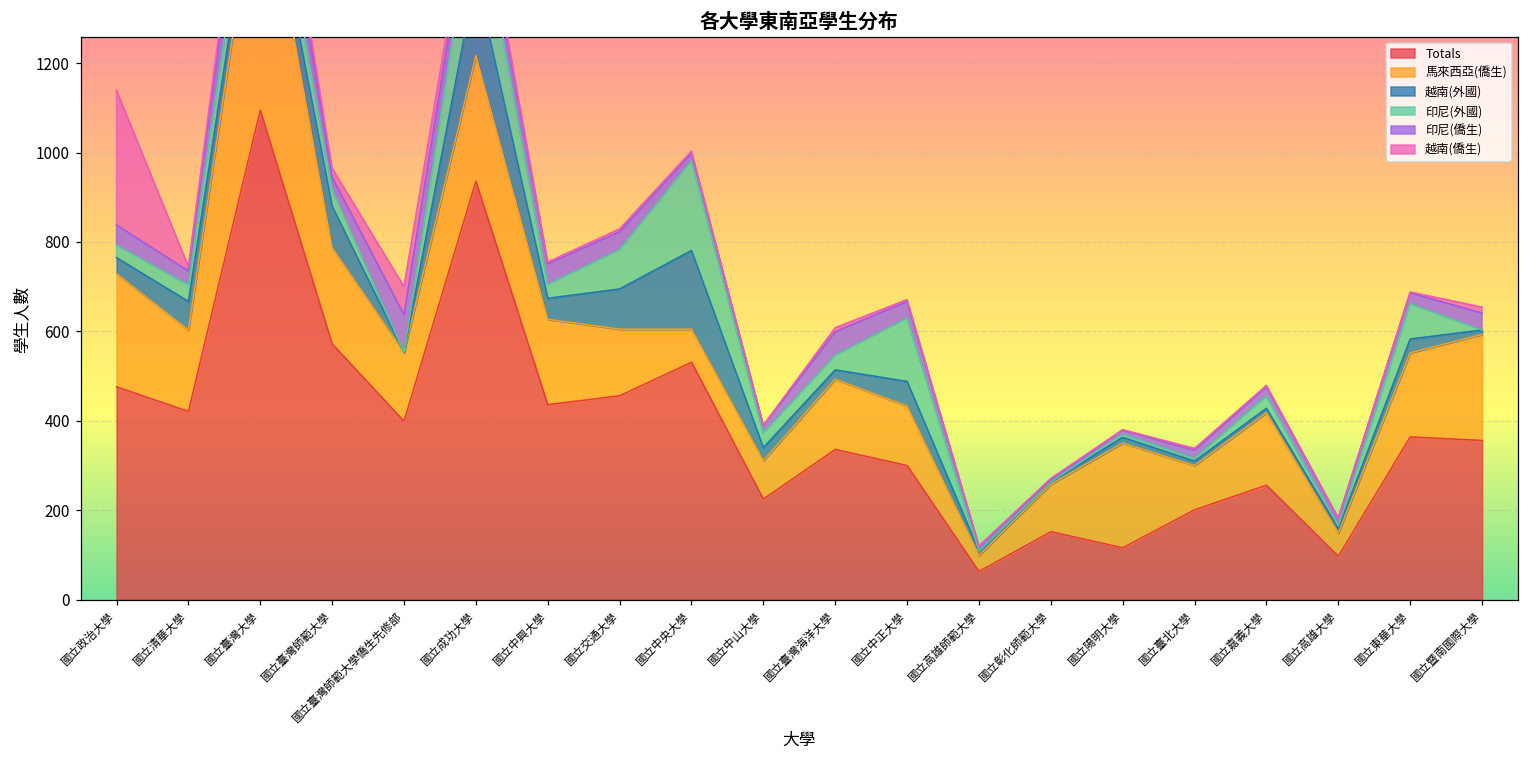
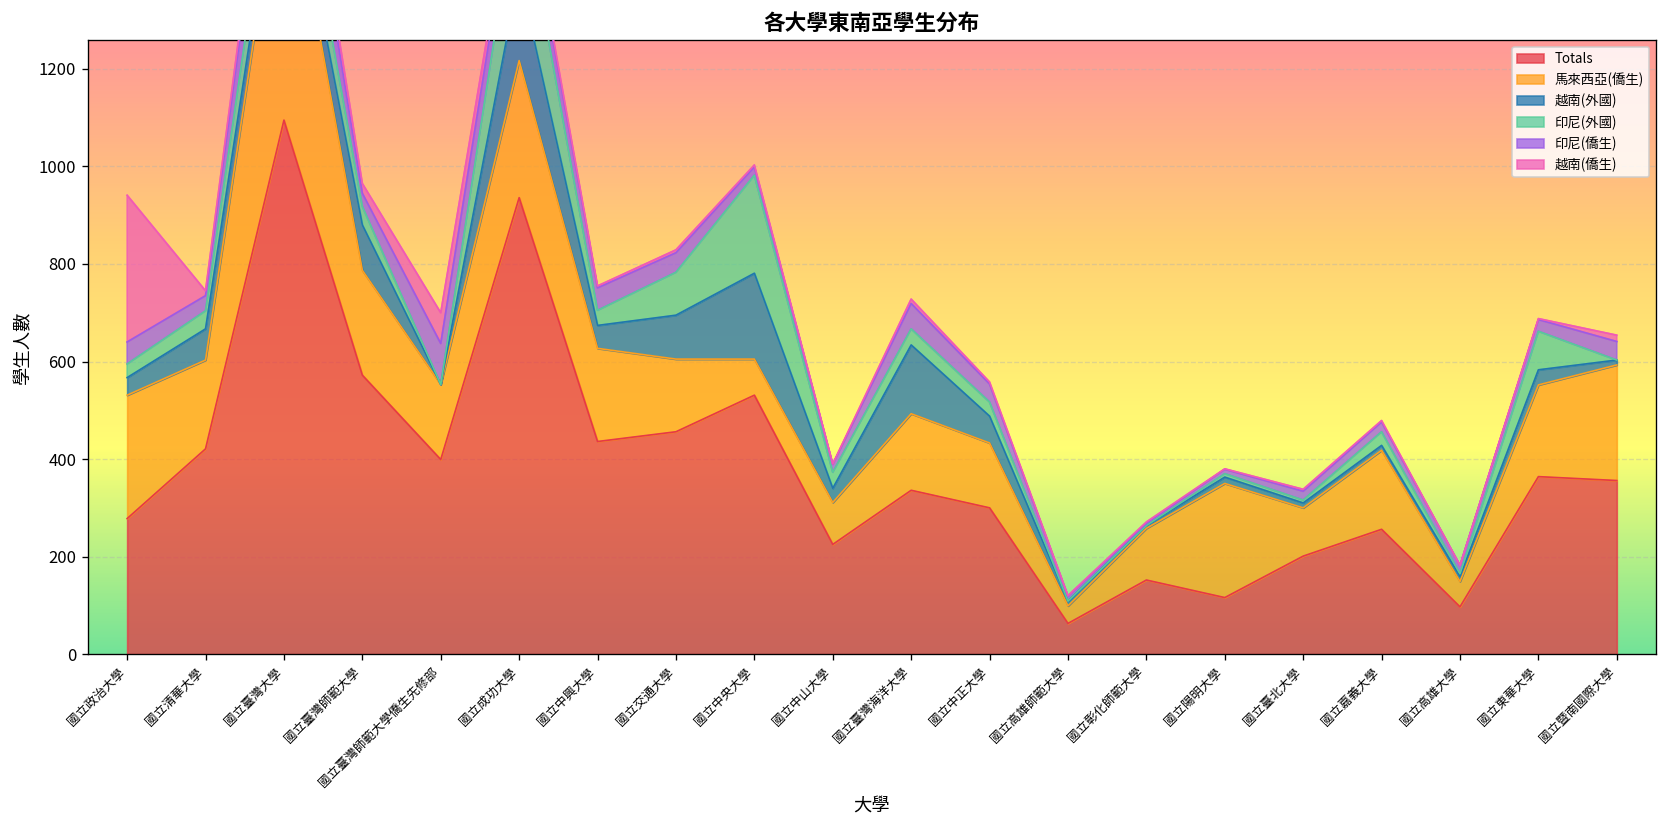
Totals, 國立政治大學: 480 -> 280
越南(外國), 國立臺灣海洋大學: 20 -> 140
印尼(外國), 國立中正大學: 140 -> 30
